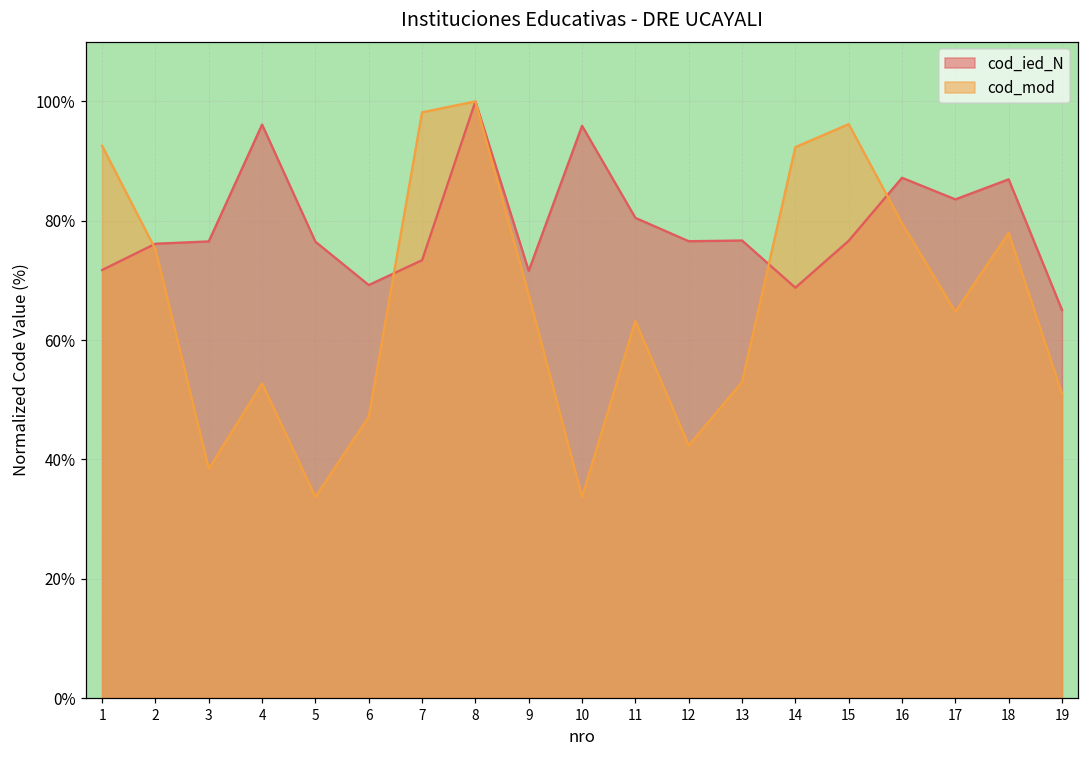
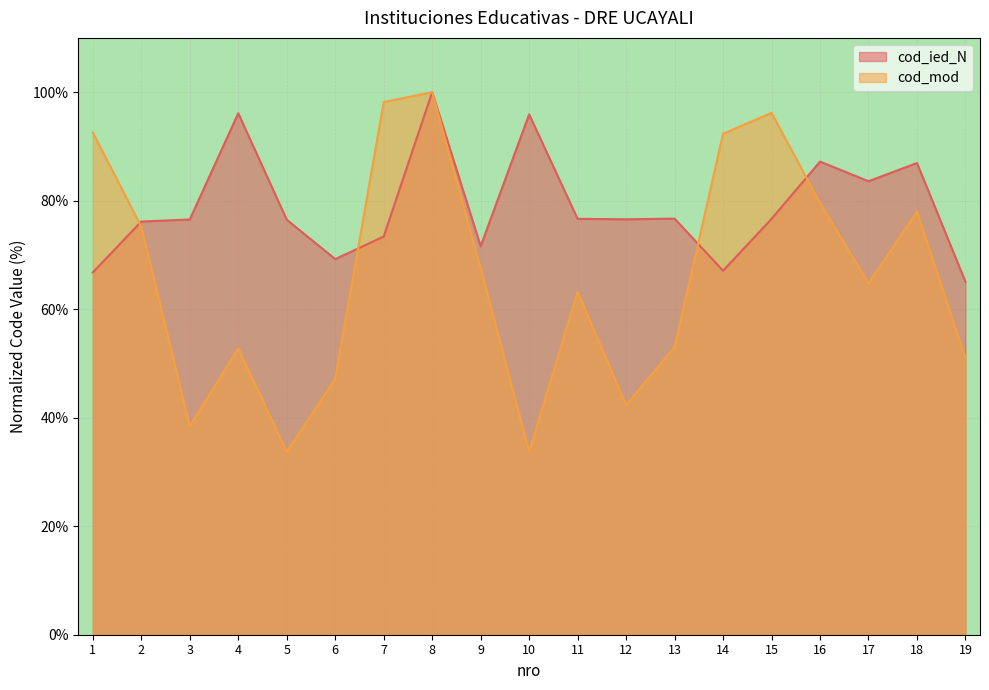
cod_ied_N, 1: 72% -> 67%
cod_ied_N, 11: 80% -> 77%
cod_ied_N, 14: 69% -> 67%
